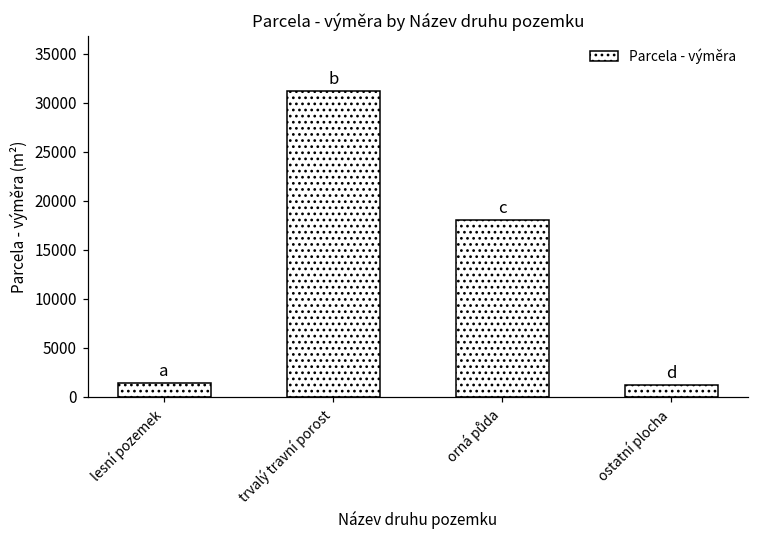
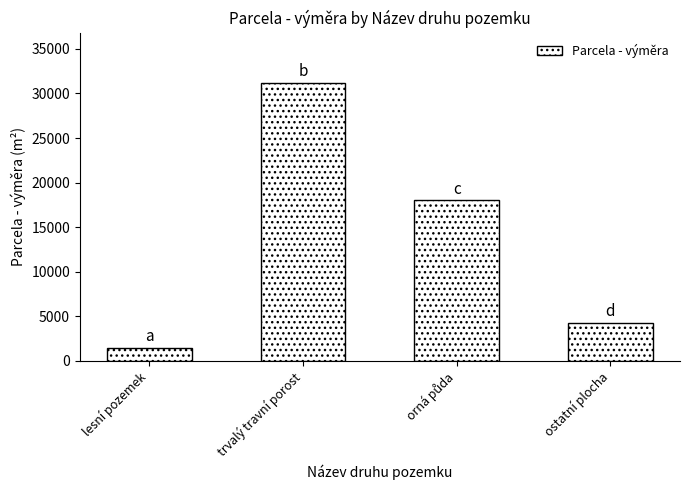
ostatní plocha: 1000 -> 4000
